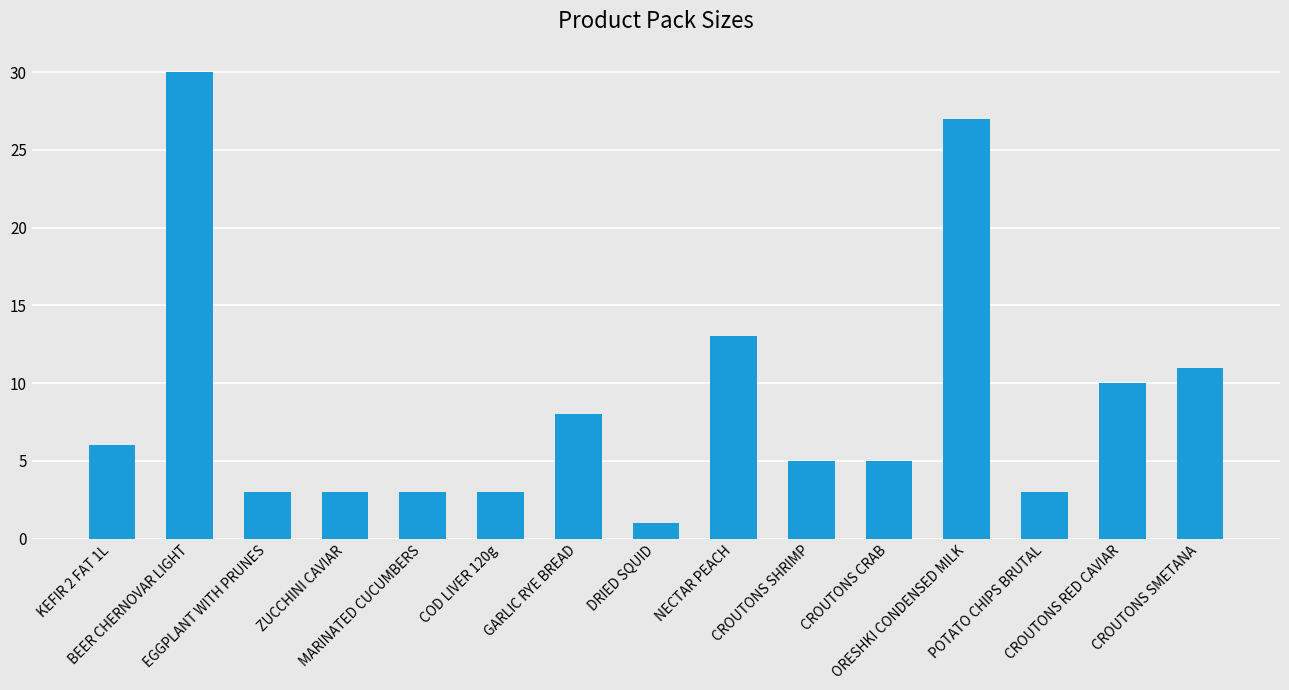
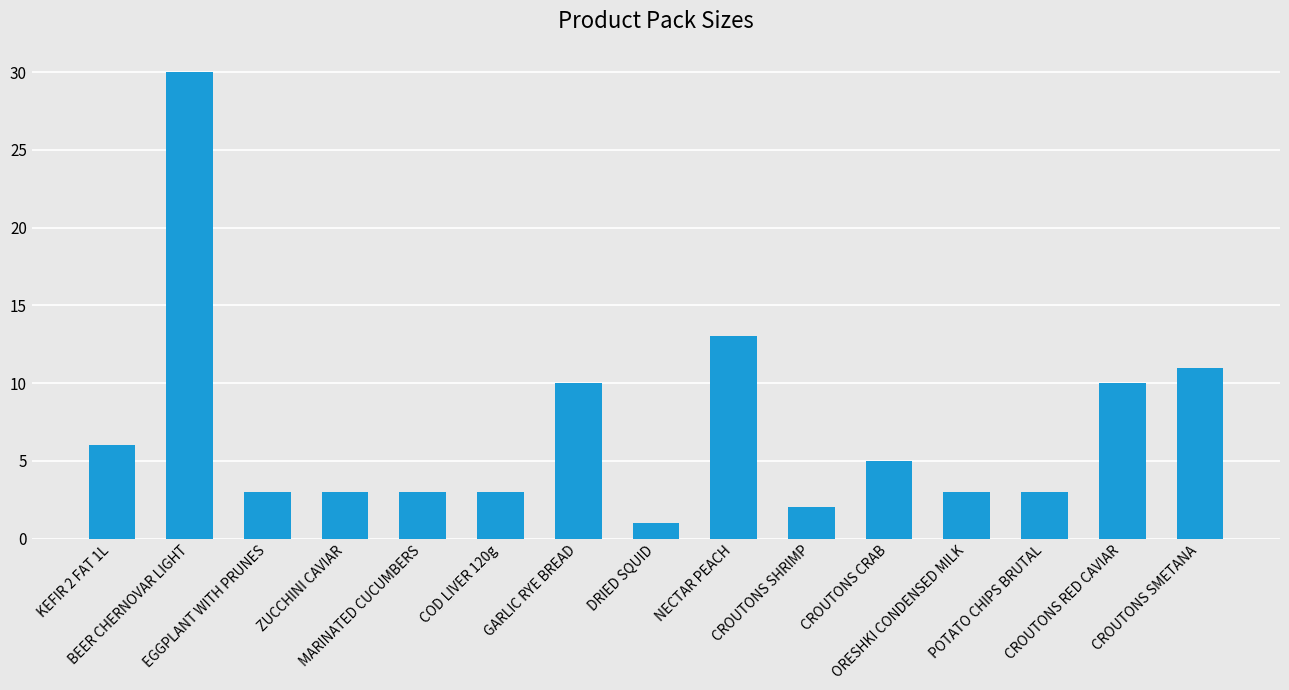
GARLIC RYE BREAD: 8 -> 10
CROUTONS SHRIMP: 5 -> 2
ORESHKI CONDENSED MILK: 27 -> 3
